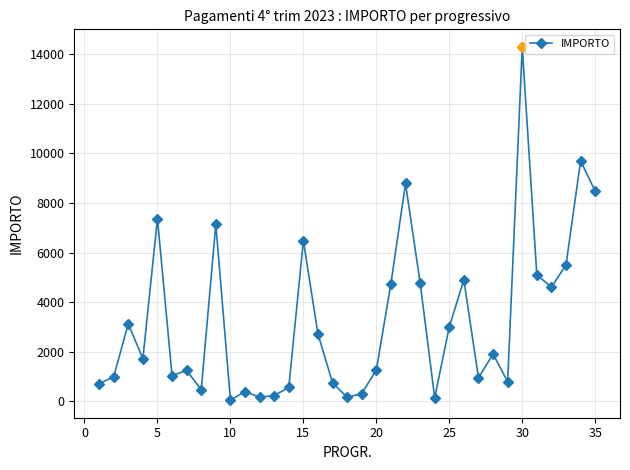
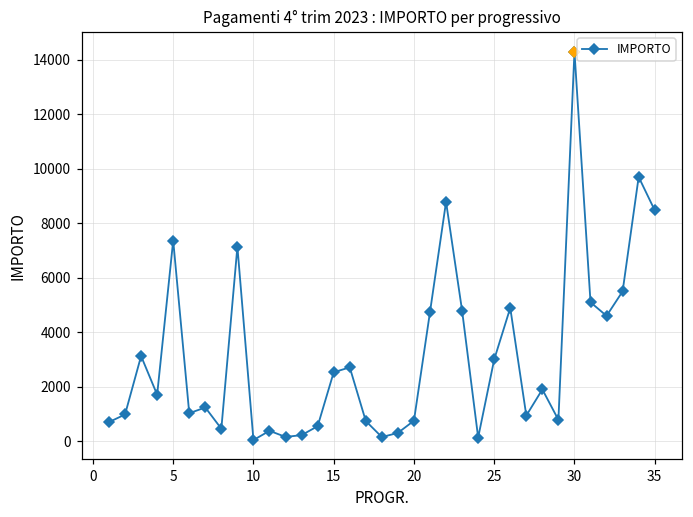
IMPORTO, 15: 6500 -> 2500
IMPORTO, 20: 1300 -> 800
